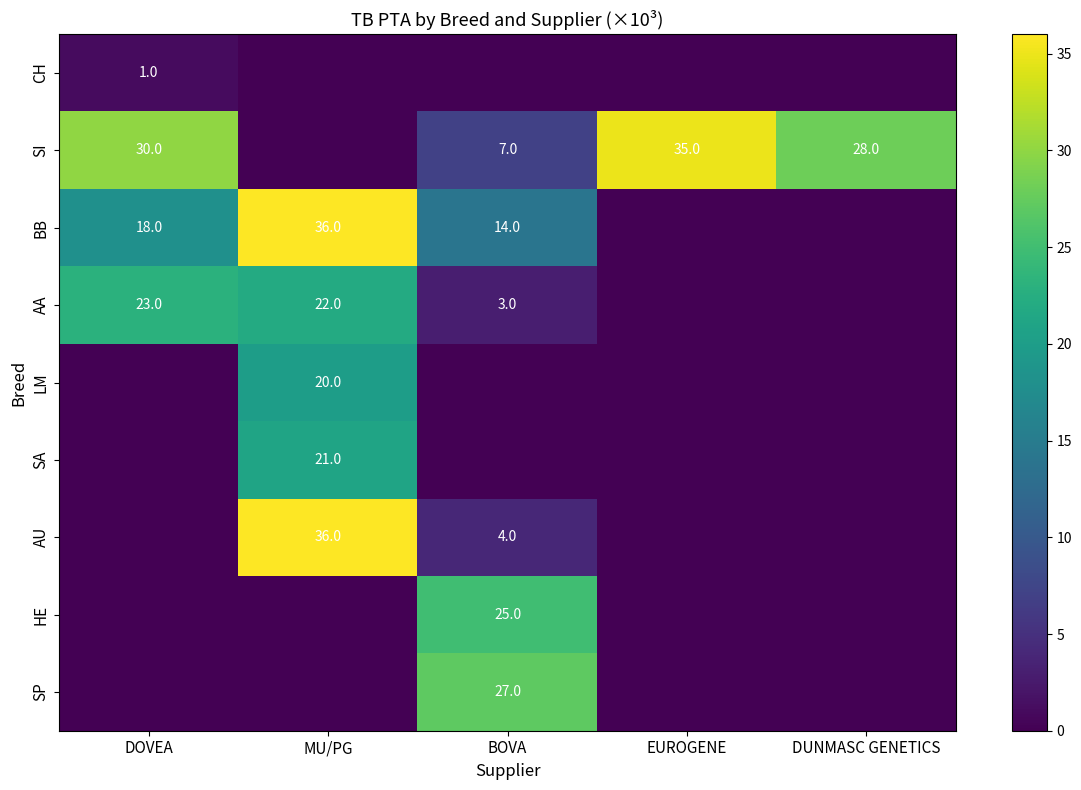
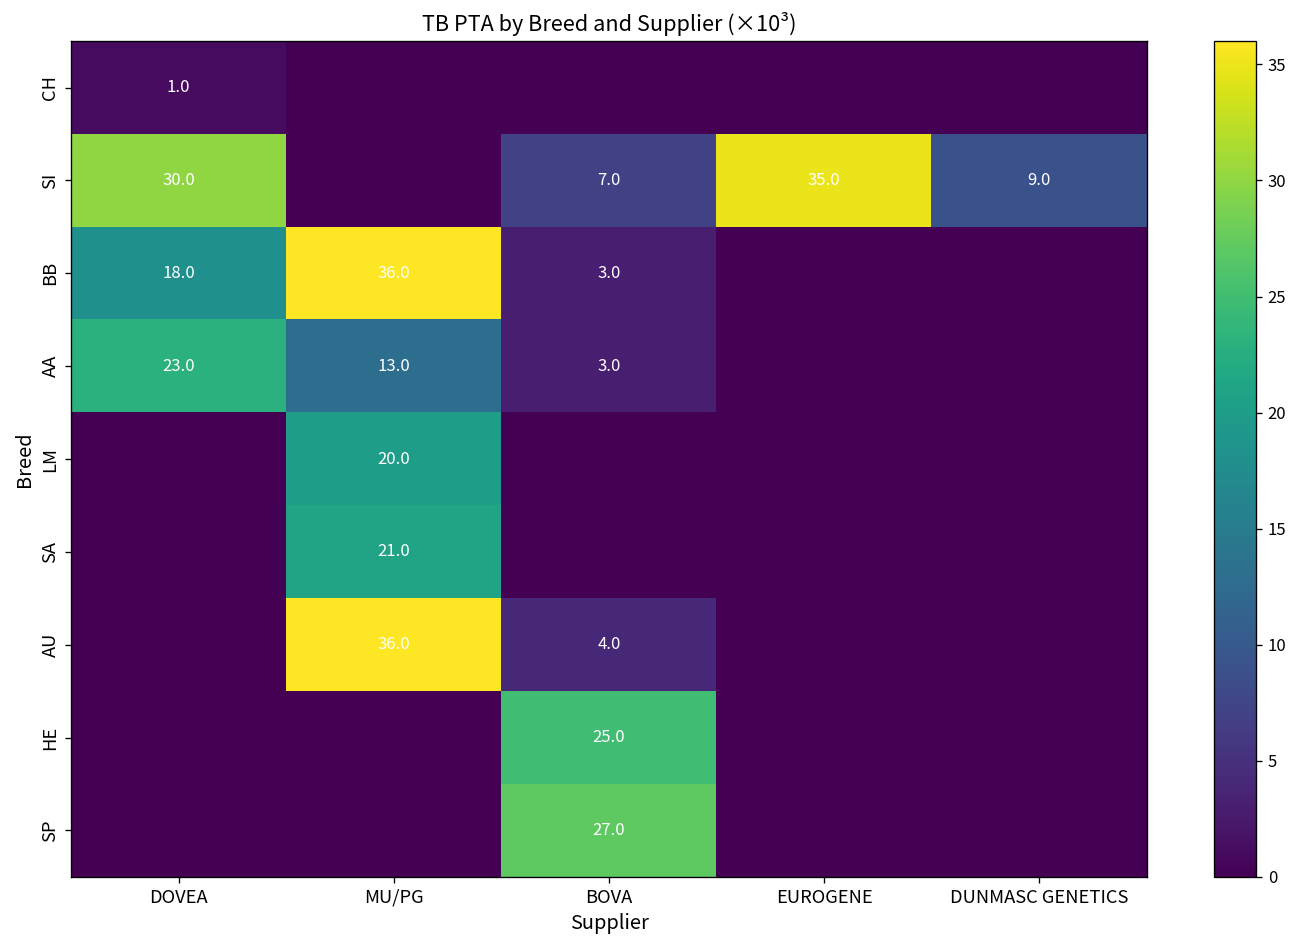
SI, DUNMASC GENETICS: 28.0 -> 9.0
BB, BOVA: 14.0 -> 3.0
AA, MU/PG: 22.0 -> 13.0
